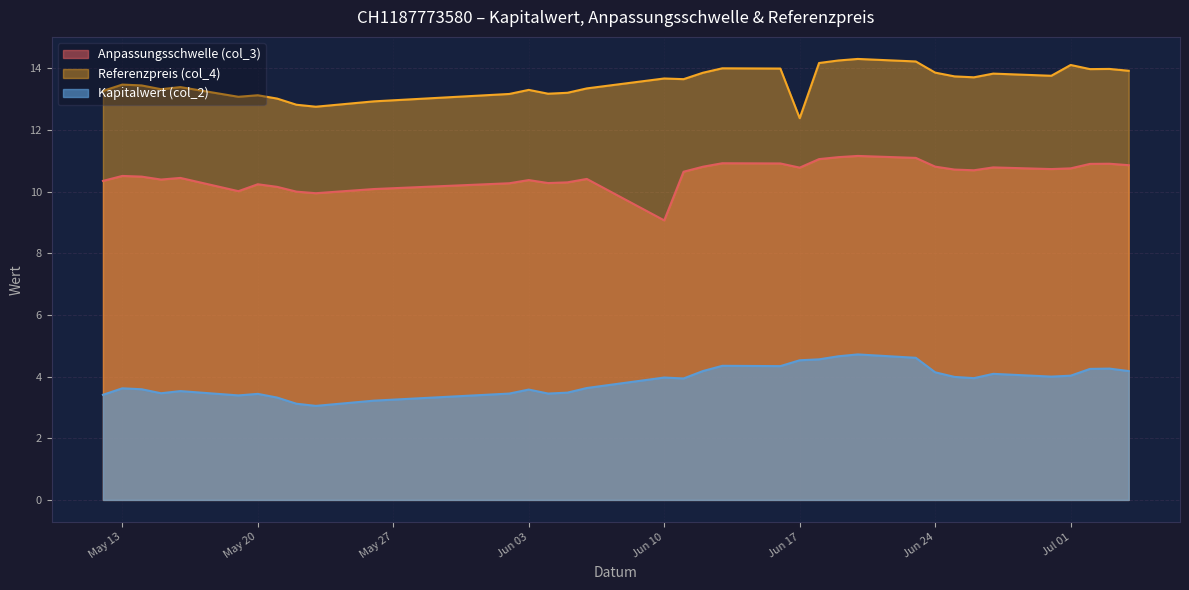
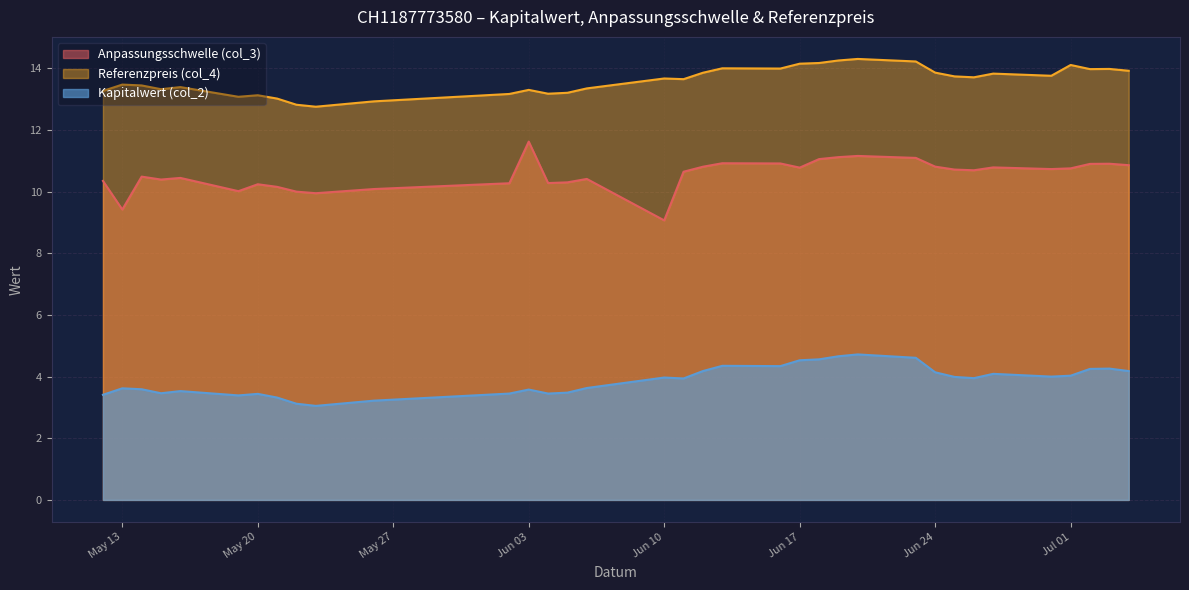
Anpassungsschwelle (col_3), May 13: 10.5 -> 9.4
Anpassungsschwelle (col_3), Jun 03: 10.4 -> 11.6
Referenzpreis (col_4), Jun 17: 12.4 -> 14.2
